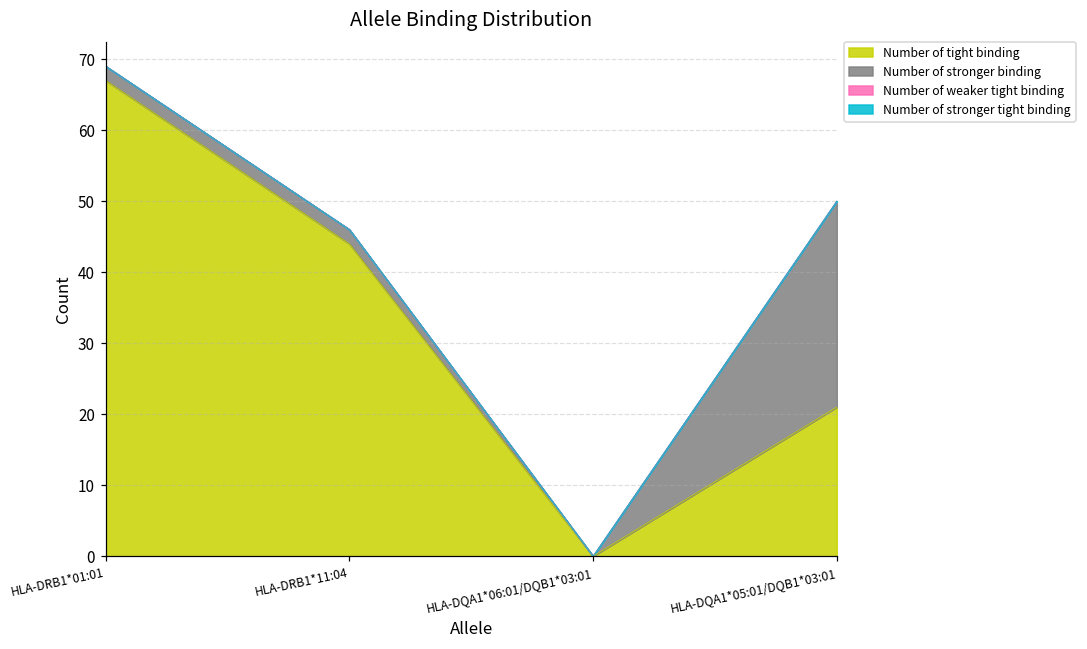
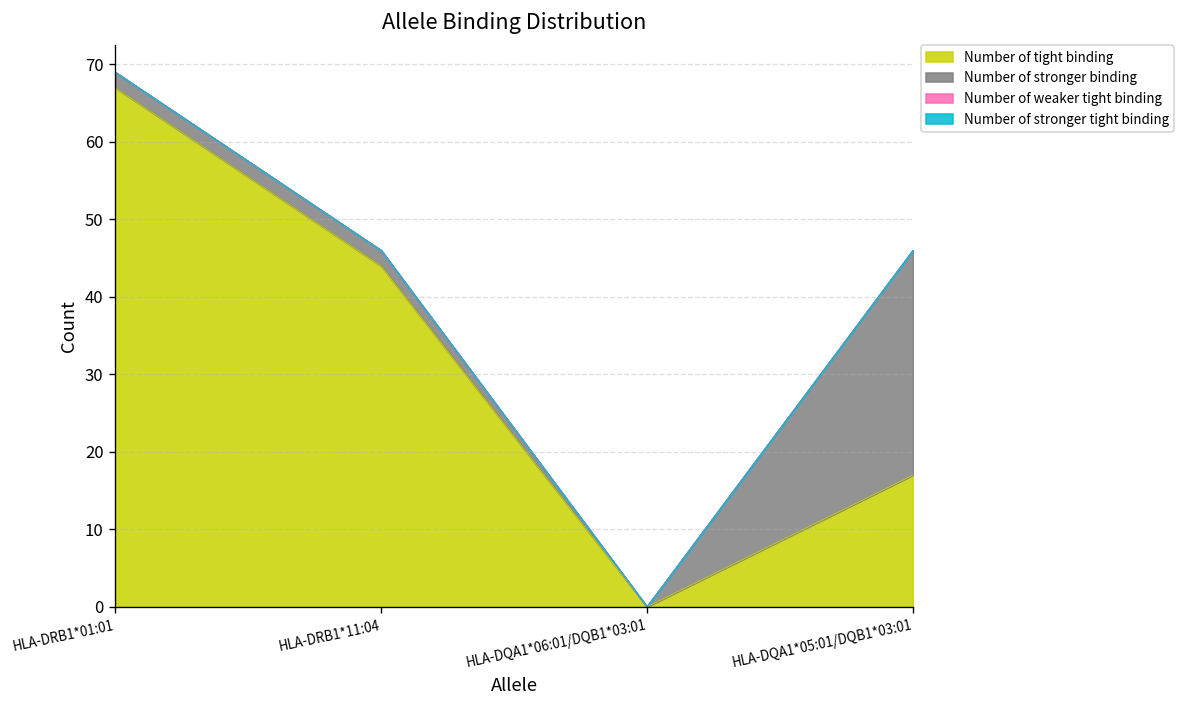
Number of tight binding, HLA-DQA1*05:01/DQB1*03:01: 21 -> 17
